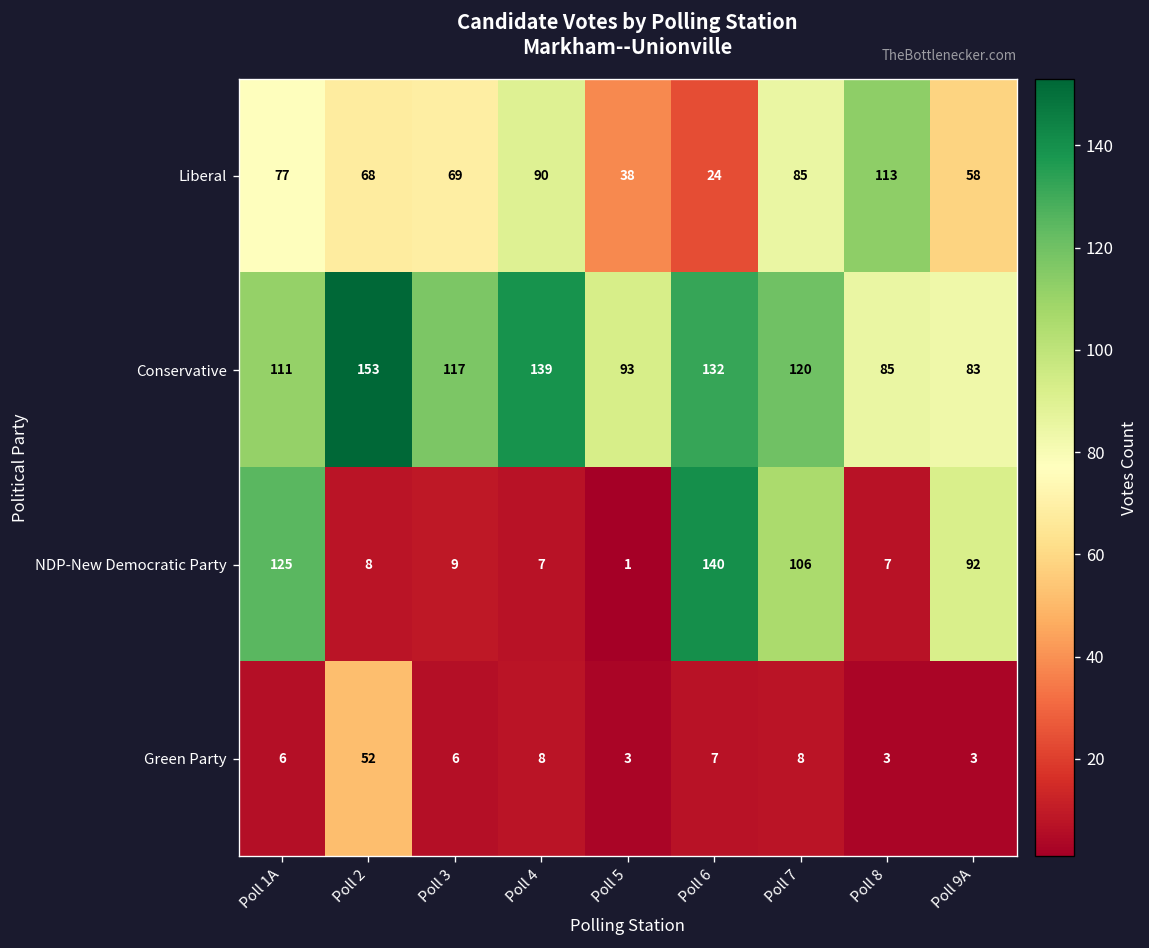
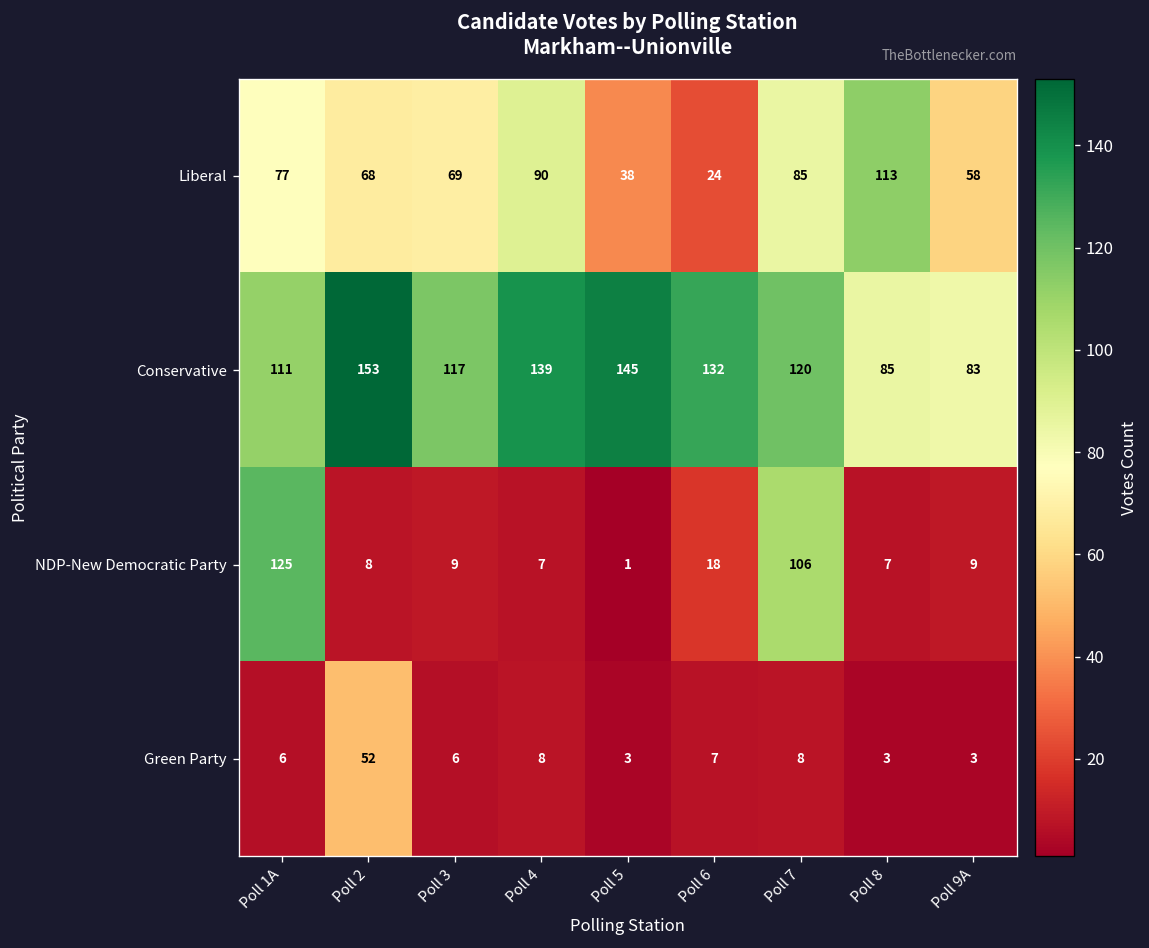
Conservative, Poll 5: 93 -> 145
NDP-New Democratic Party, Poll 6: 140 -> 18
NDP-New Democratic Party, Poll 9A: 92 -> 9
